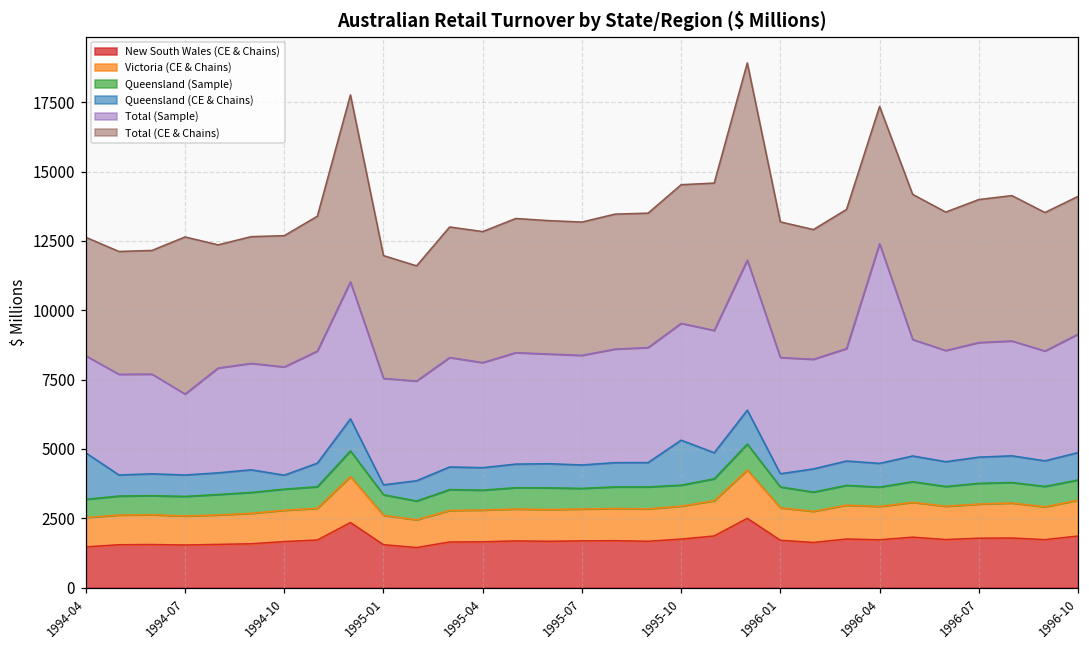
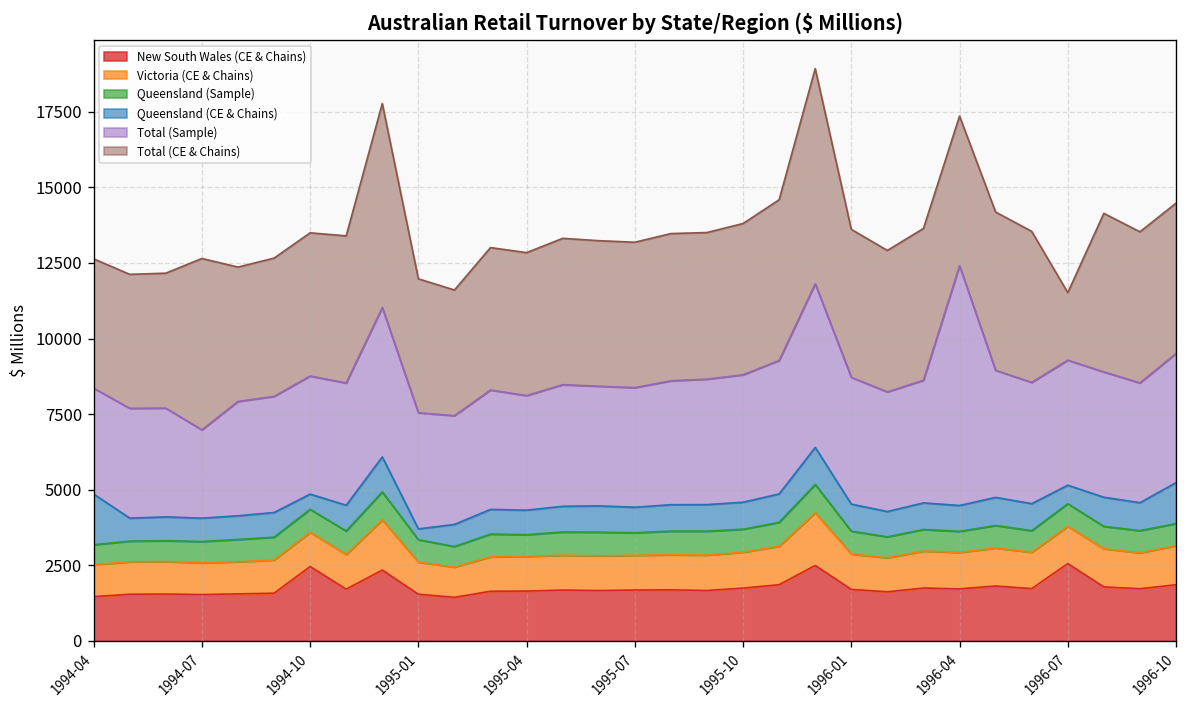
New South Wales (CE & Chains), 1994-10: 1700 -> 2500
Queensland (CE & Chains), 1995-10: 1600 -> 900
Queensland (CE & Chains), 1996-01: 500 -> 900
New South Wales (CE & Chains), 1996-07: 1800 -> 2600
Queensland (CE & Chains), 1996-07: 900 -> 600
Total (CE & Chains), 1996-07: 5200 -> 2200
Queensland (CE & Chains), 1996-10: 1000 -> 1400
